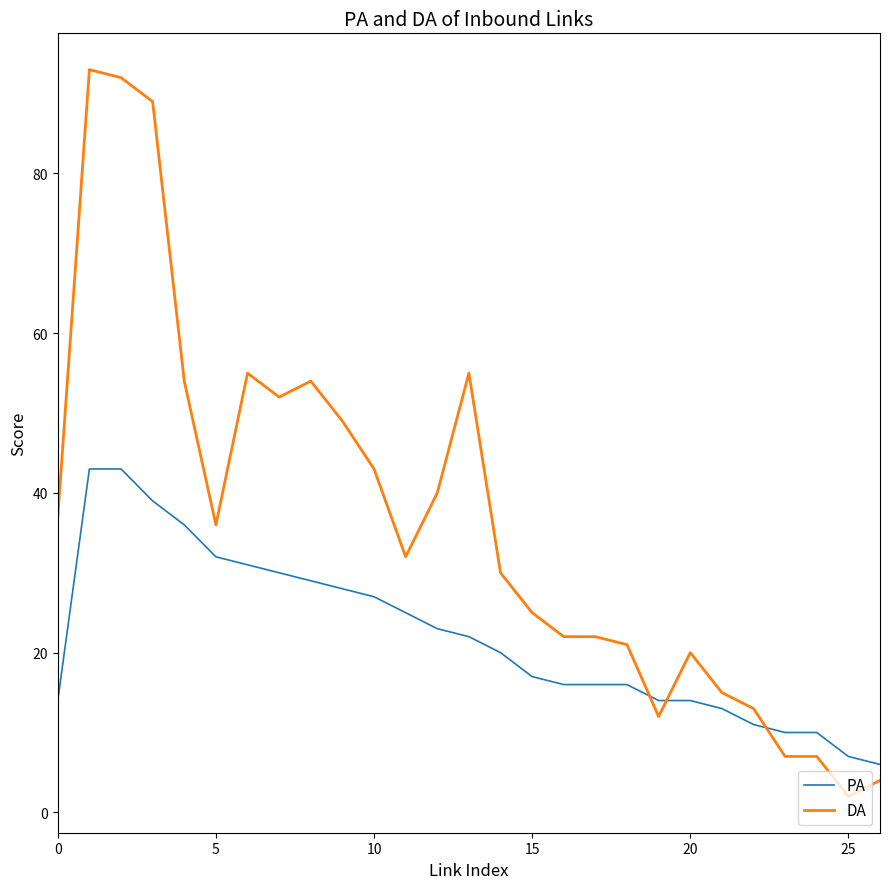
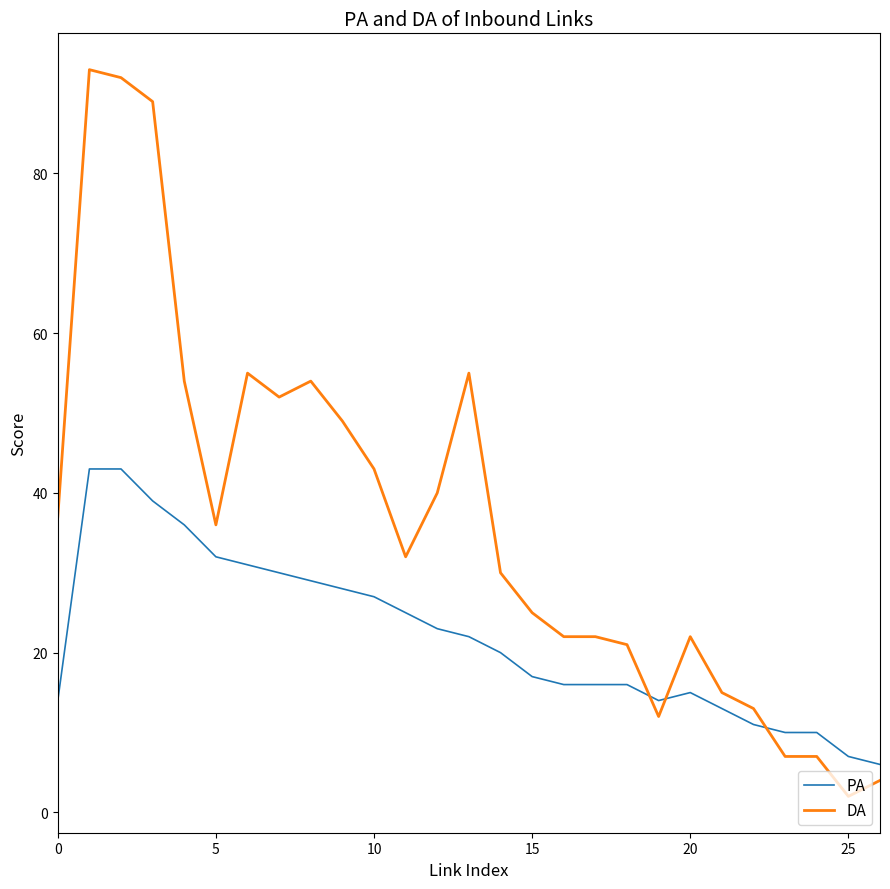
PA, 20: 14 -> 15
DA, 20: 20 -> 22
